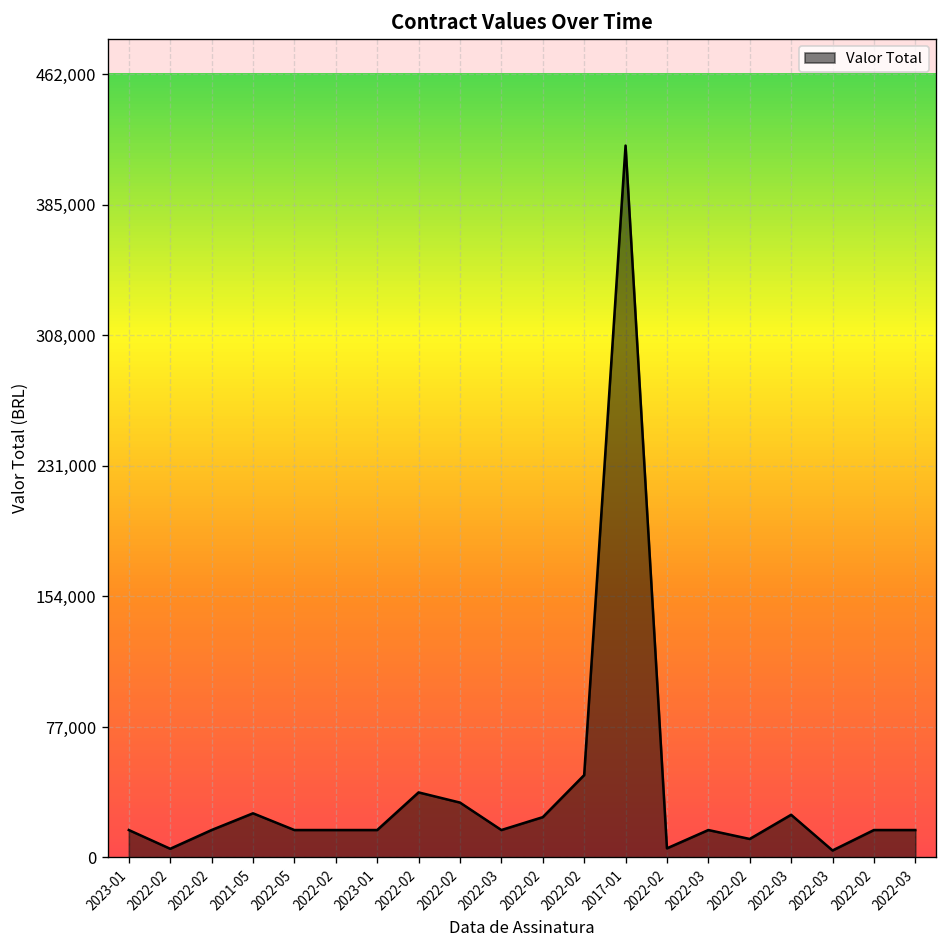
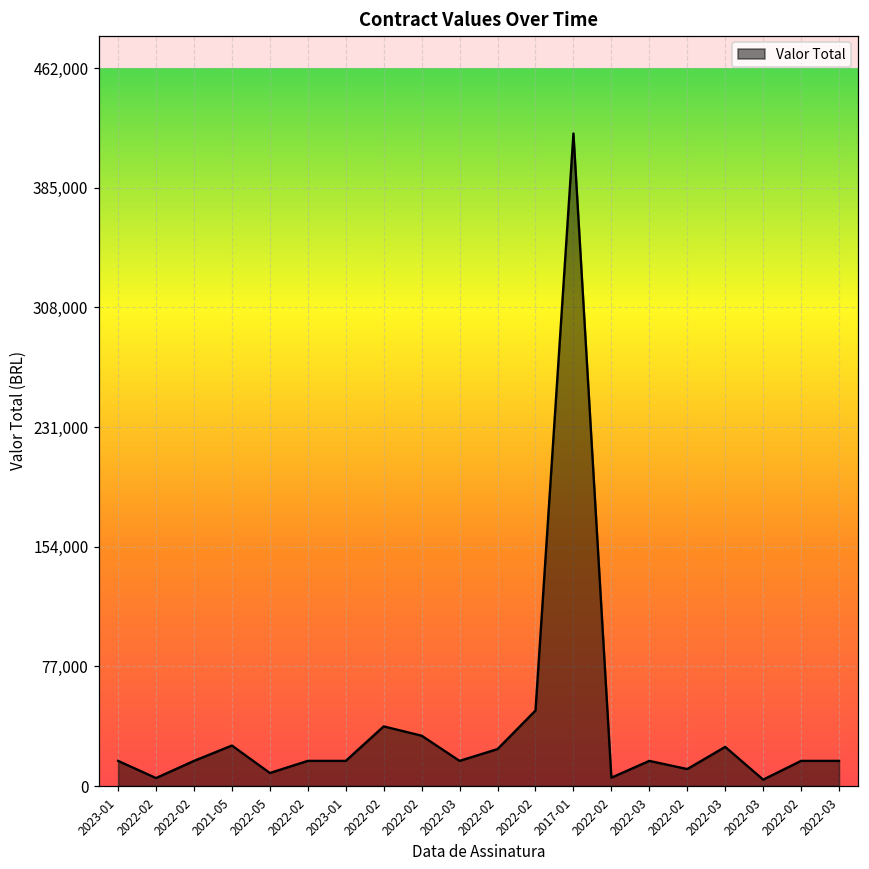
2022-05: 16,000 -> 8,000
